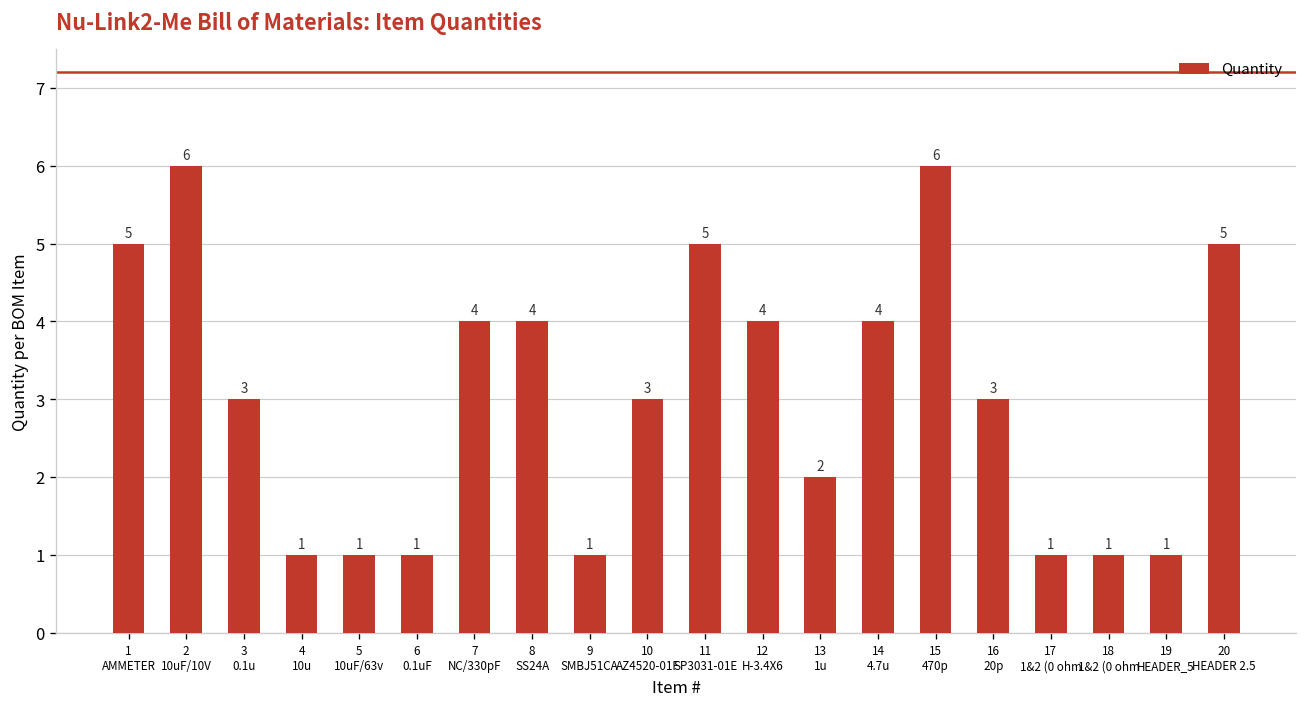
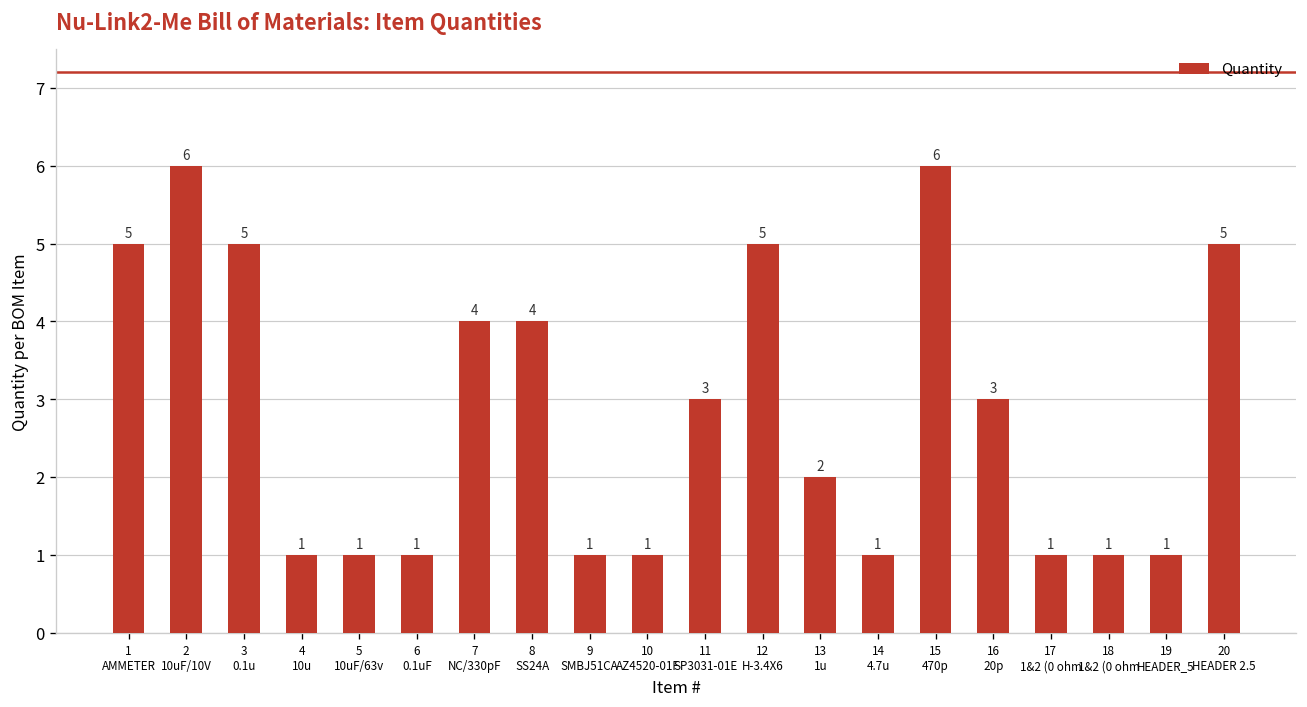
3 0.1u: 3 -> 5
10 AZ4520-01F: 3 -> 1
11 SP3031-01E: 5 -> 3
12 H-3.4X6: 4 -> 5
14 4.7u: 4 -> 1
